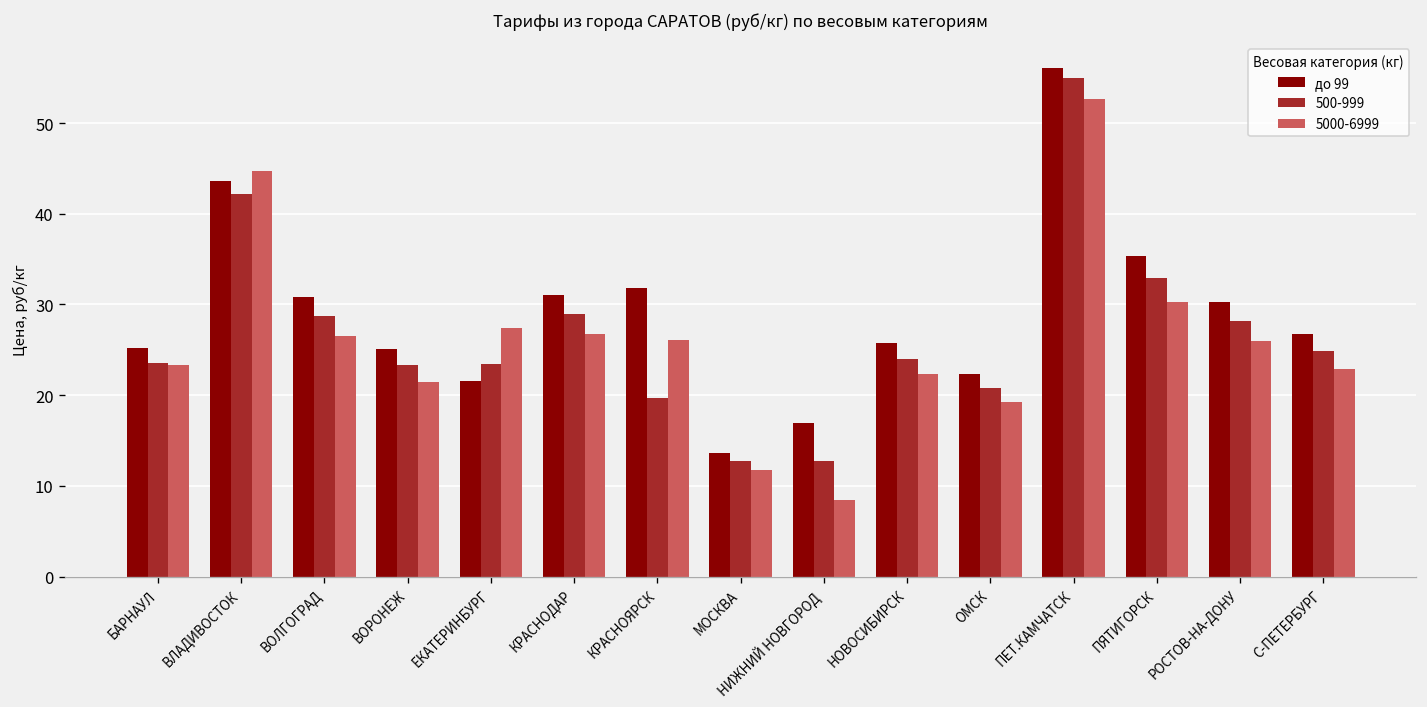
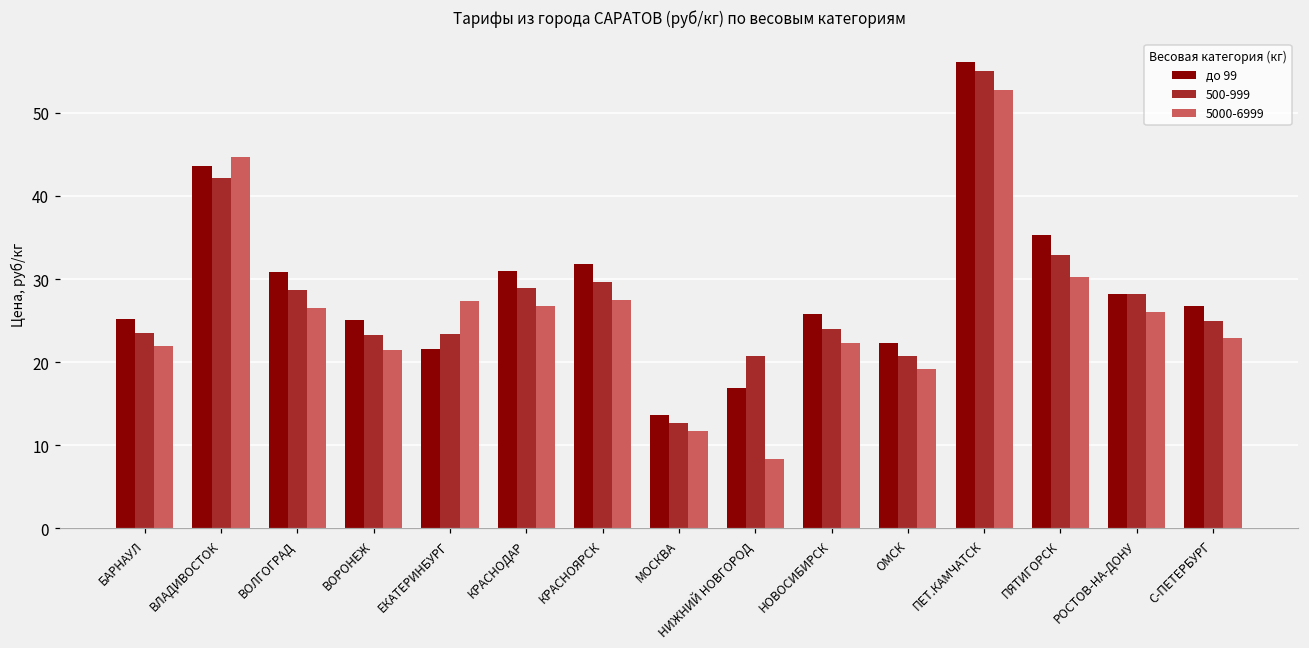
5000-6999, БАРНАУЛ: 23 -> 22
500-999, КРАСНОЯРСК: 20 -> 30
5000-6999, КРАСНОЯРСК: 26 -> 28
500-999, НИЖНИЙ НОВГОРОД: 13 -> 21
до 99, РОСТОВ-НА-ДОНУ: 30 -> 28
